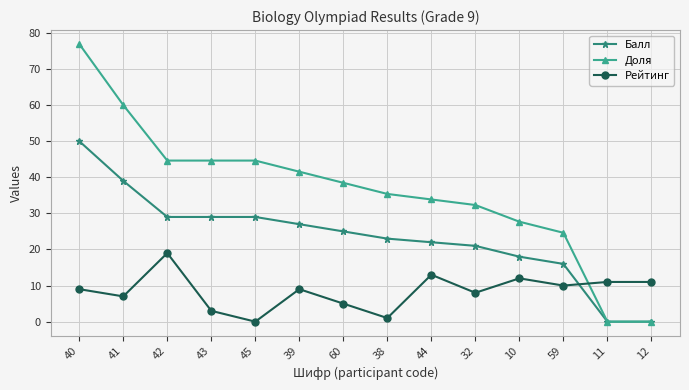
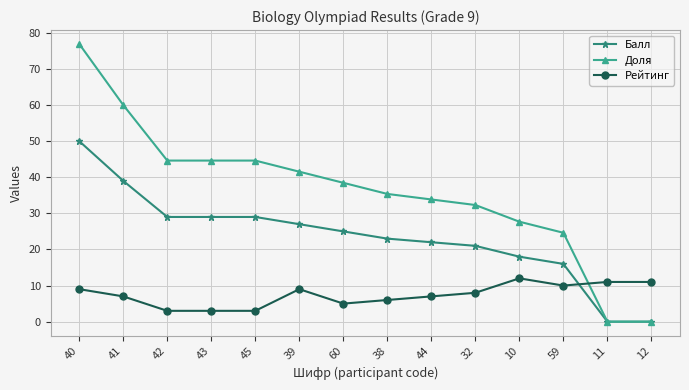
Рейтинг, 42: 19 -> 3
Рейтинг, 45: 0 -> 3
Рейтинг, 38: 1 -> 6
Рейтинг, 44: 13 -> 7
